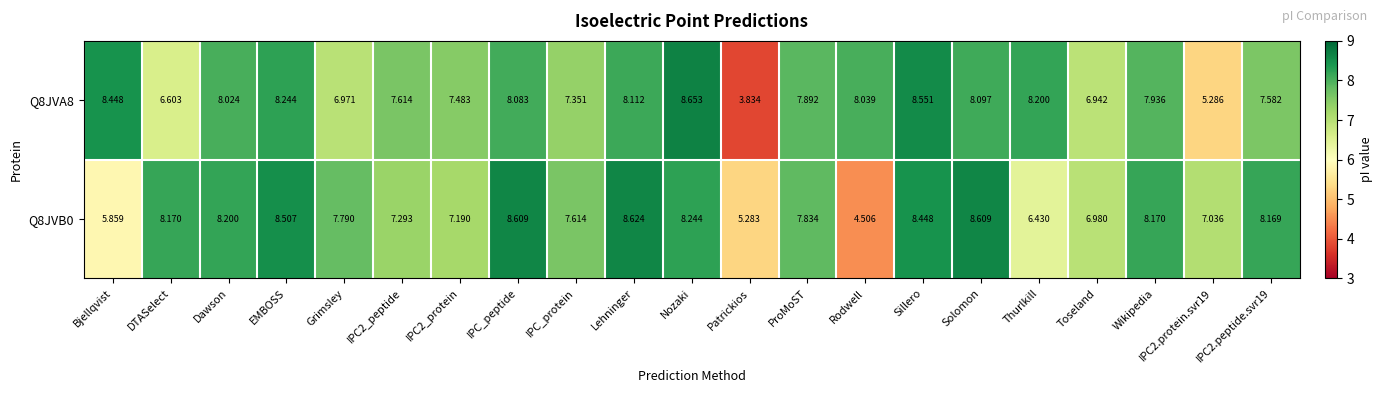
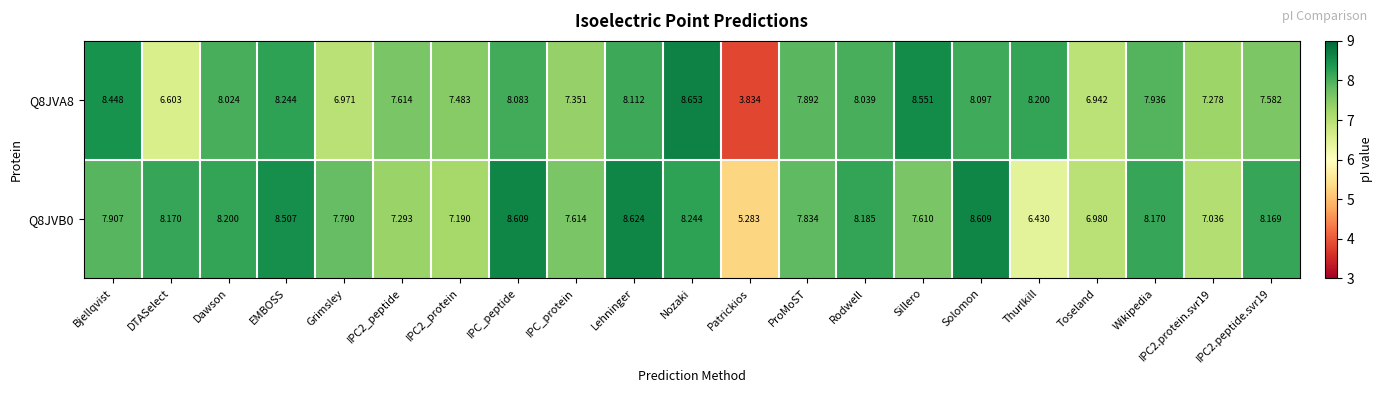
Q8JVA8, IPC2.protein.svr19: 5.286 -> 7.278
Q8JVB0, Bjellqvist: 5.859 -> 7.907
Q8JVB0, Rodwell: 4.506 -> 8.185
Q8JVB0, Sillero: 8.448 -> 7.610
